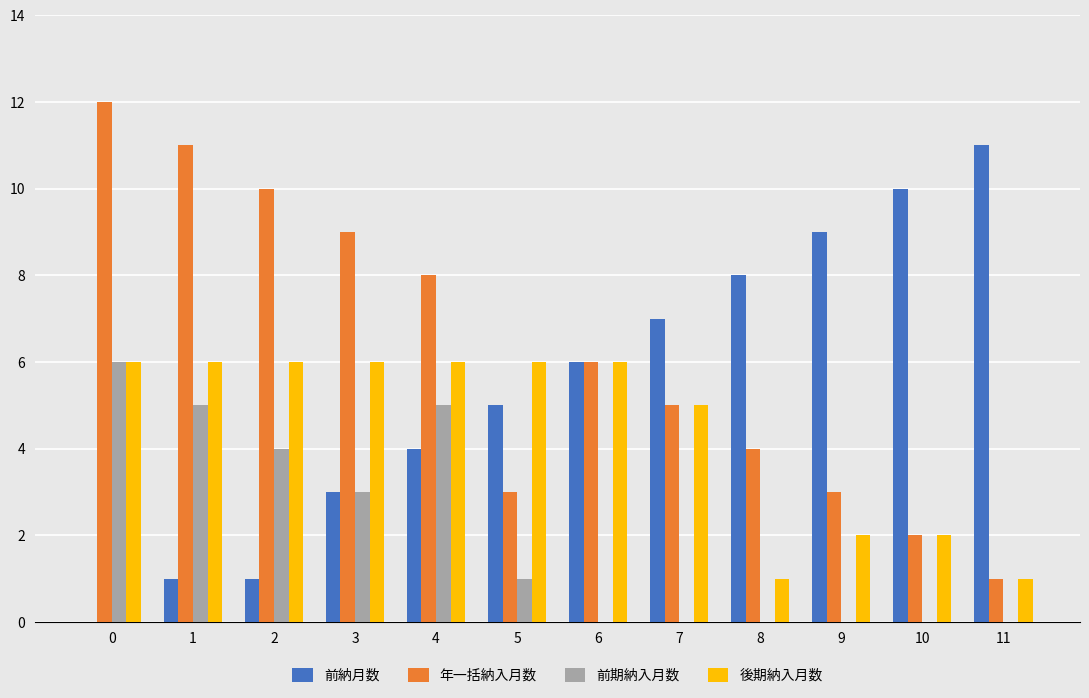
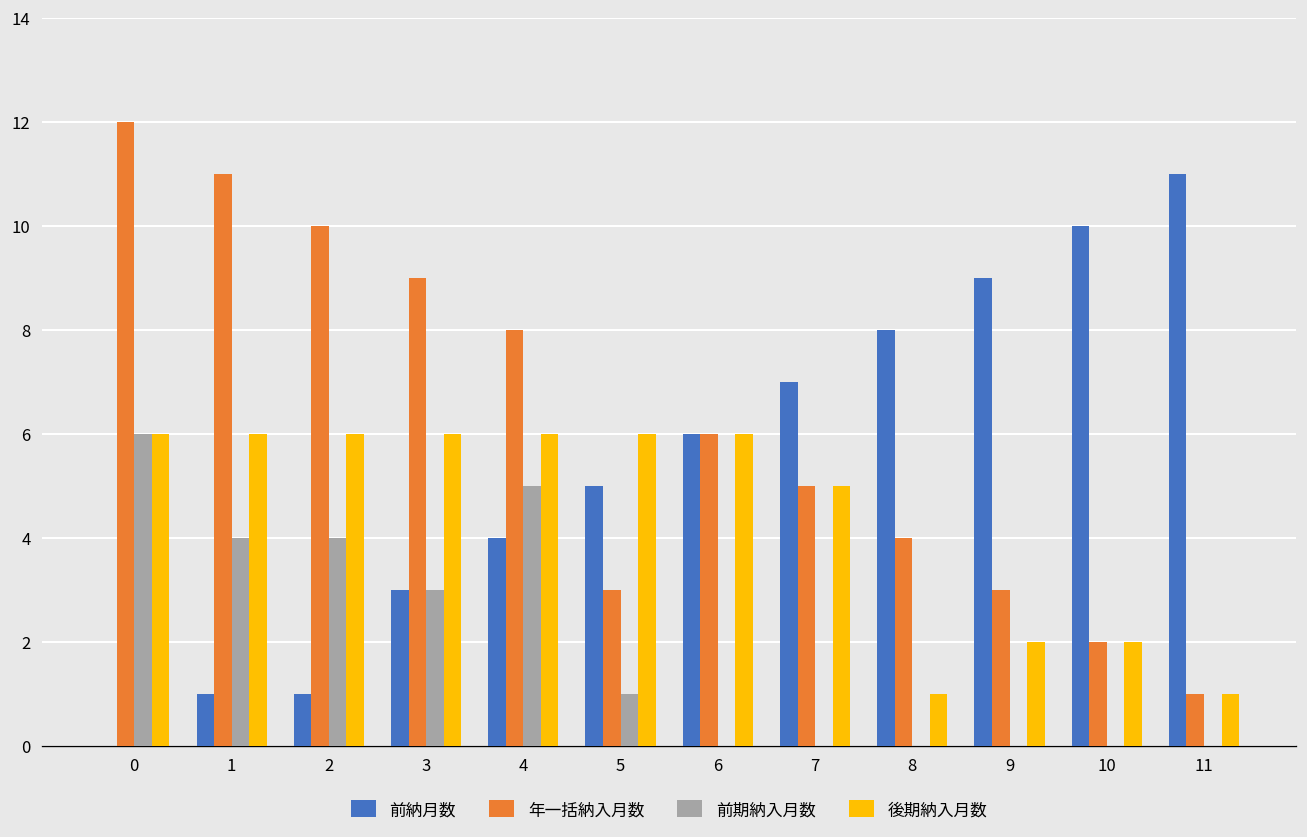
前期納入月数, 1: 5 -> 4
